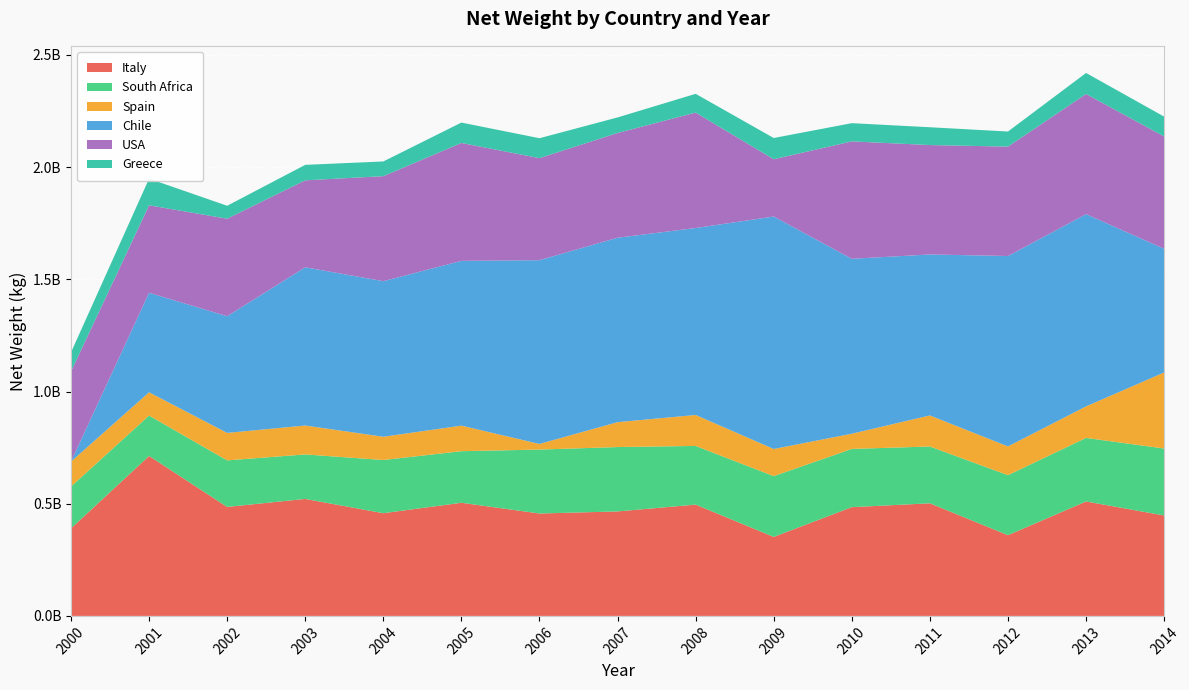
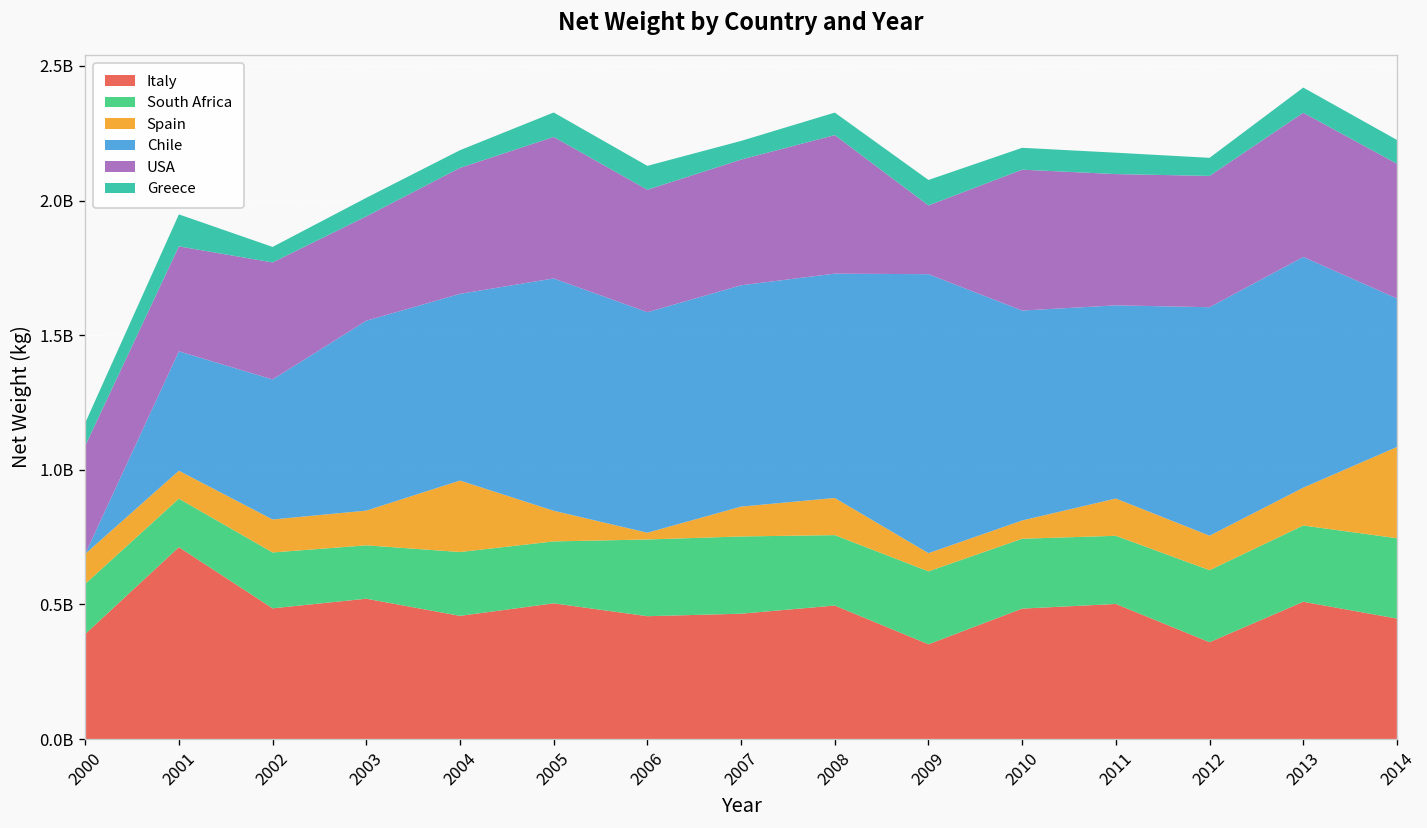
Spain, 2004: 100000000 -> 270000000
Chile, 2005: 730000000 -> 860000000
Spain, 2009: 120000000 -> 70000000
